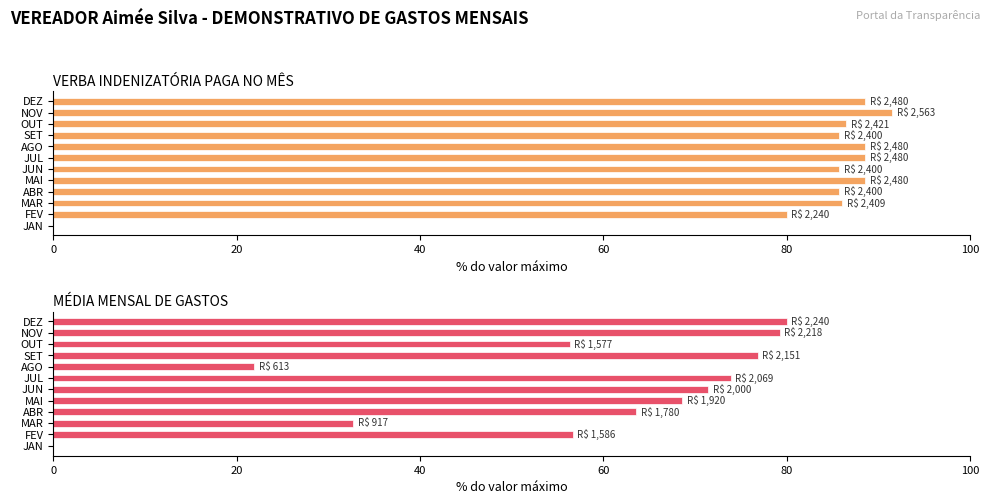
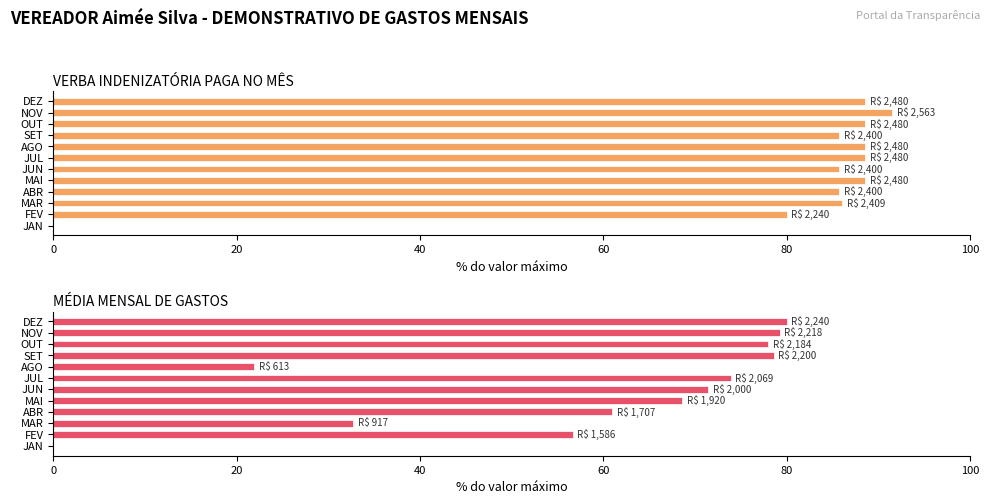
VERBA INDENIZATÓRIA PAGA NO MÊS, OUT: 2,421 -> 2,480
MÉDIA MENSAL DE GASTOS, OUT: 1,577 -> 2,184
MÉDIA MENSAL DE GASTOS, SET: 2,151 -> 2,200
MÉDIA MENSAL DE GASTOS, ABR: 1,780 -> 1,707
